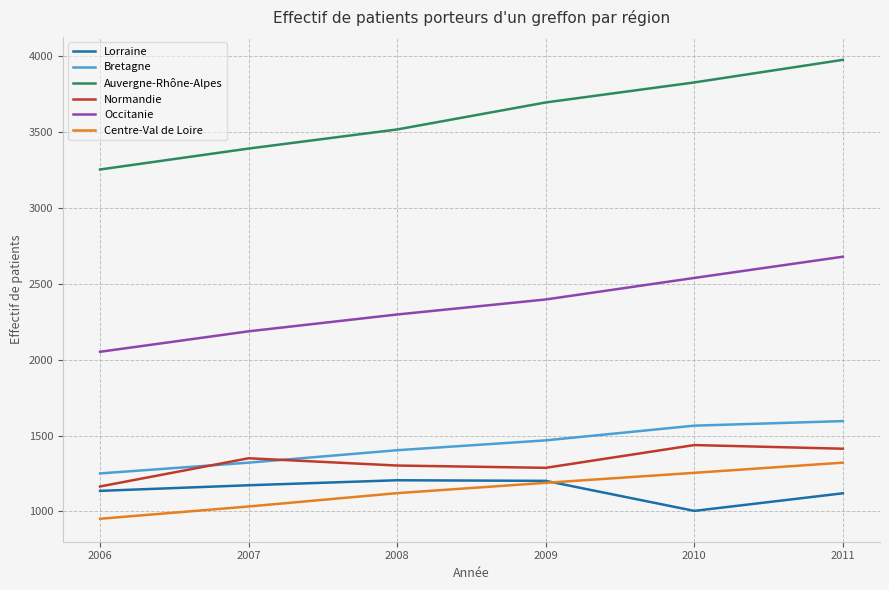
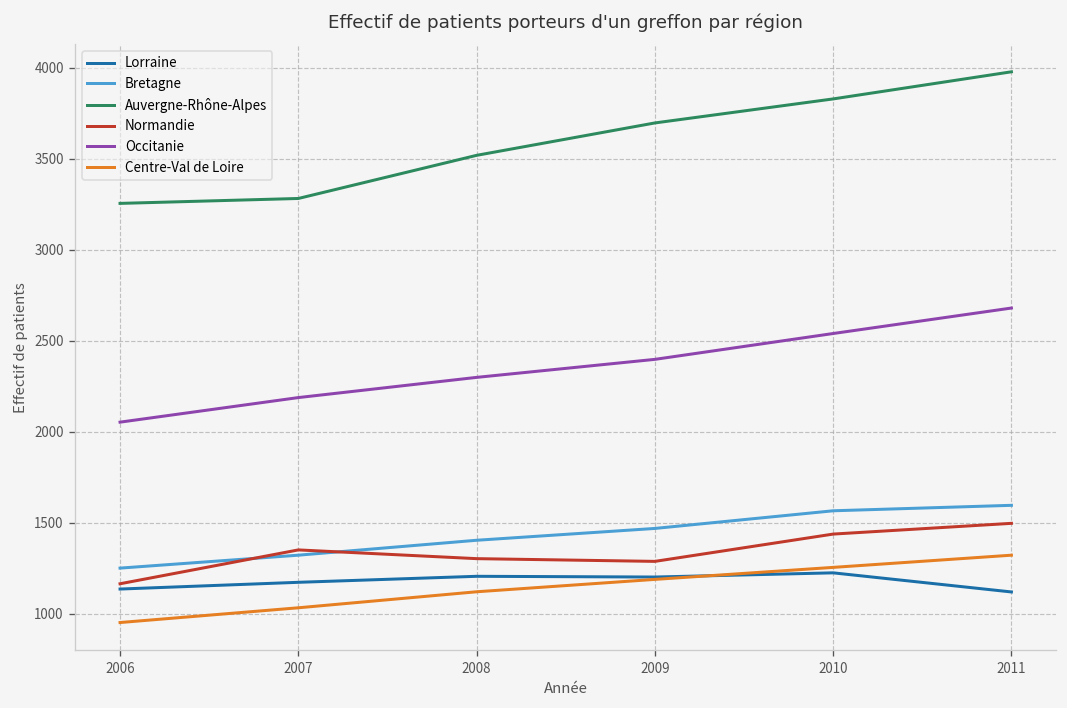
Auvergne-Rhône-Alpes, 2007: 3390 -> 3280
Lorraine, 2010: 1000 -> 1230
Normandie, 2011: 1410 -> 1500
